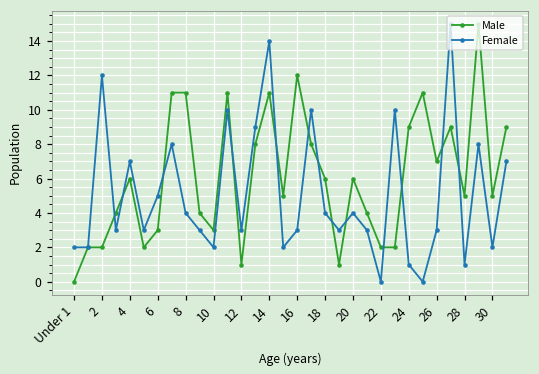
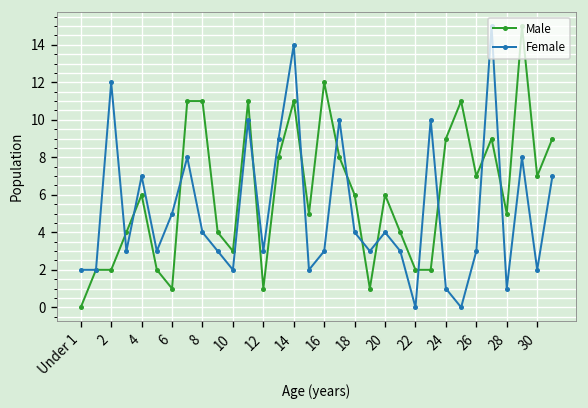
Male, 6: 3 -> 1
Male, 30: 5 -> 7
